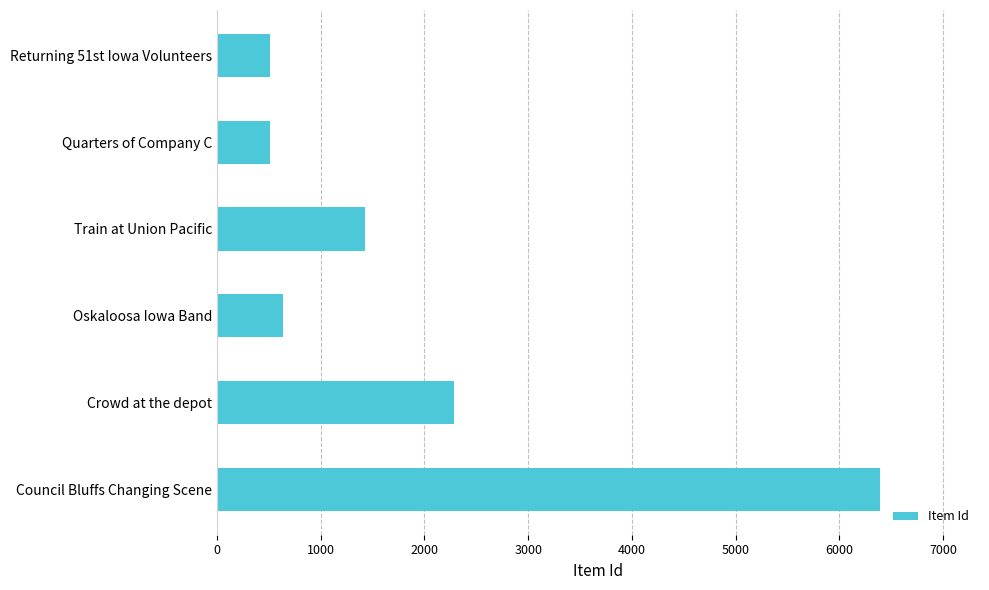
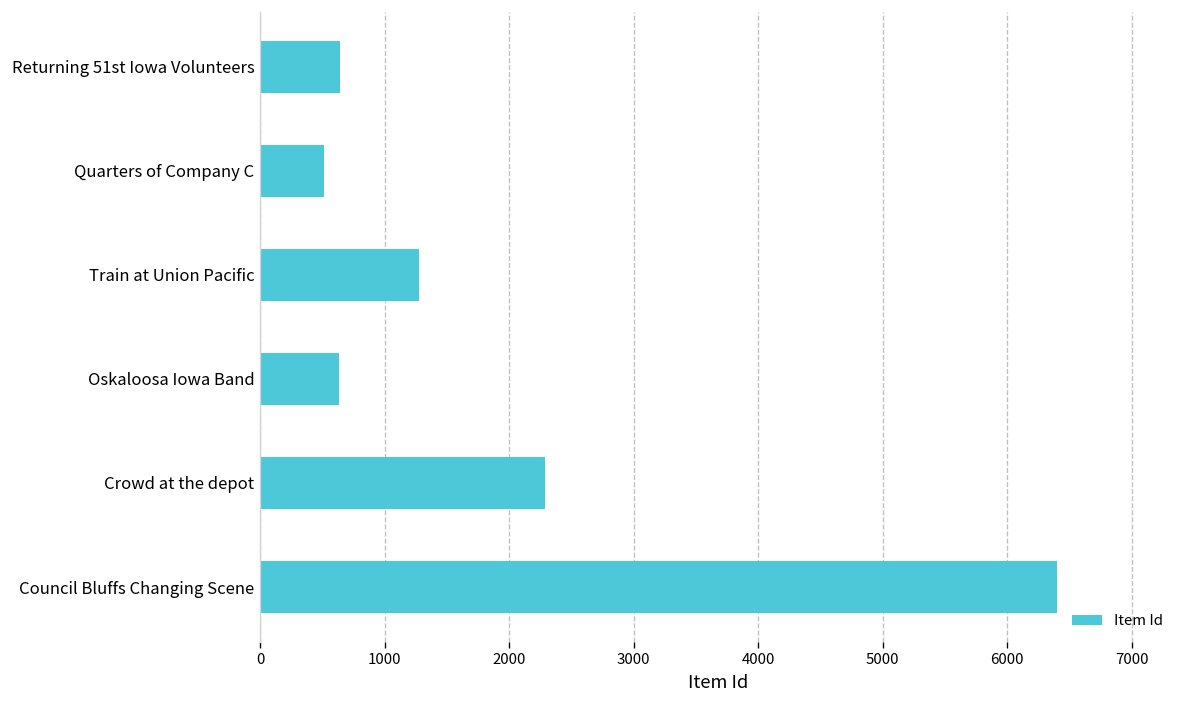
Returning 51st Iowa Volunteers: 510 -> 640
Train at Union Pacific: 1420 -> 1270
